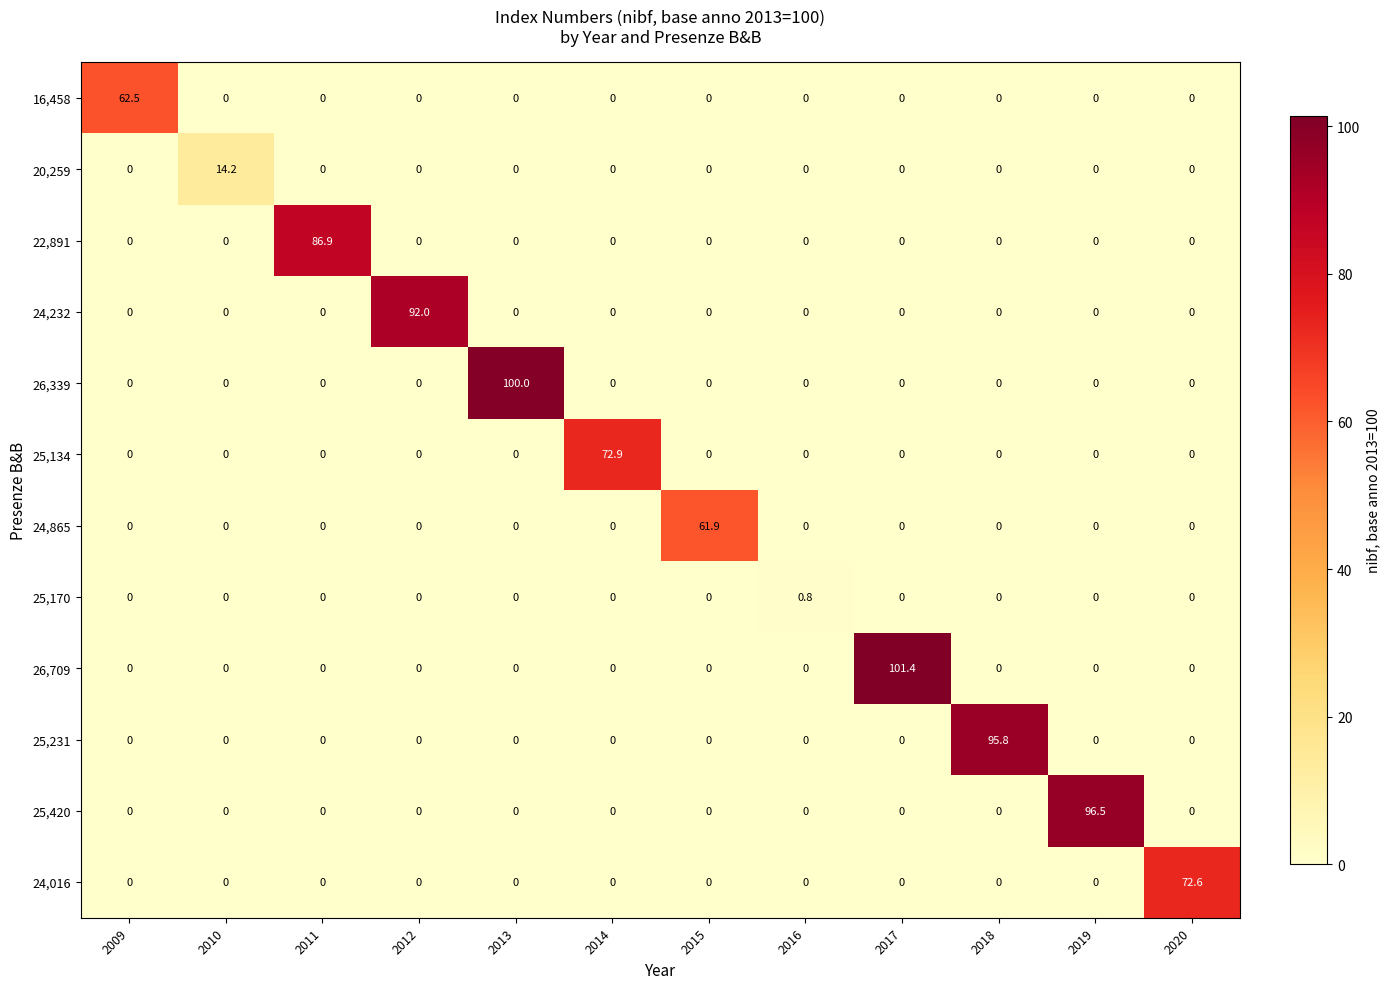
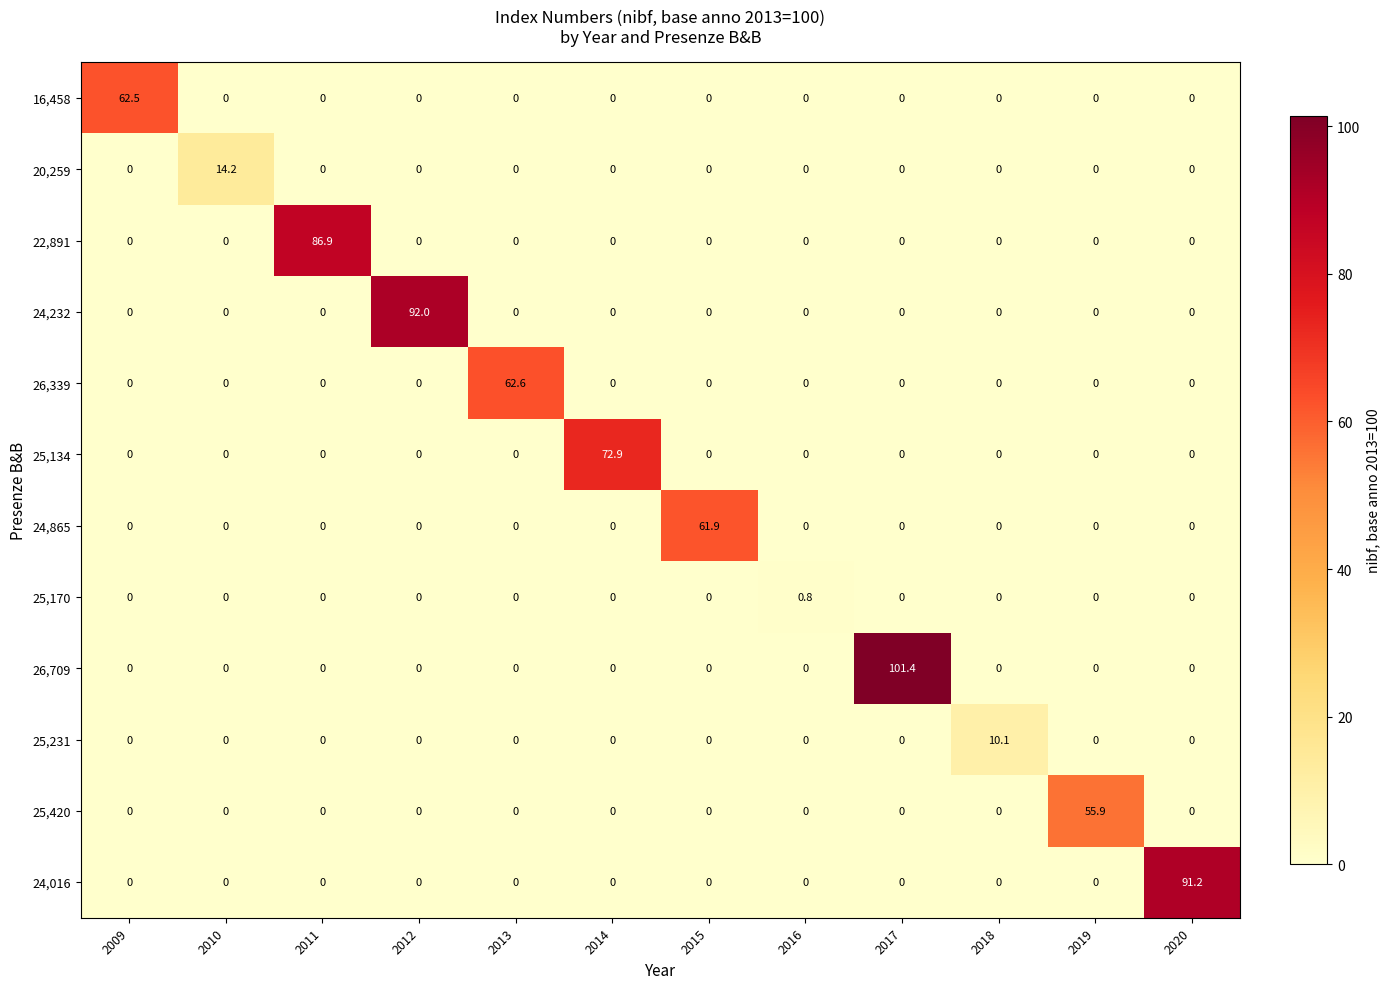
26,339, 2013: 100.0 -> 62.6
25,231, 2018: 95.8 -> 10.1
25,420, 2019: 96.5 -> 55.9
24,016, 2020: 72.6 -> 91.2
